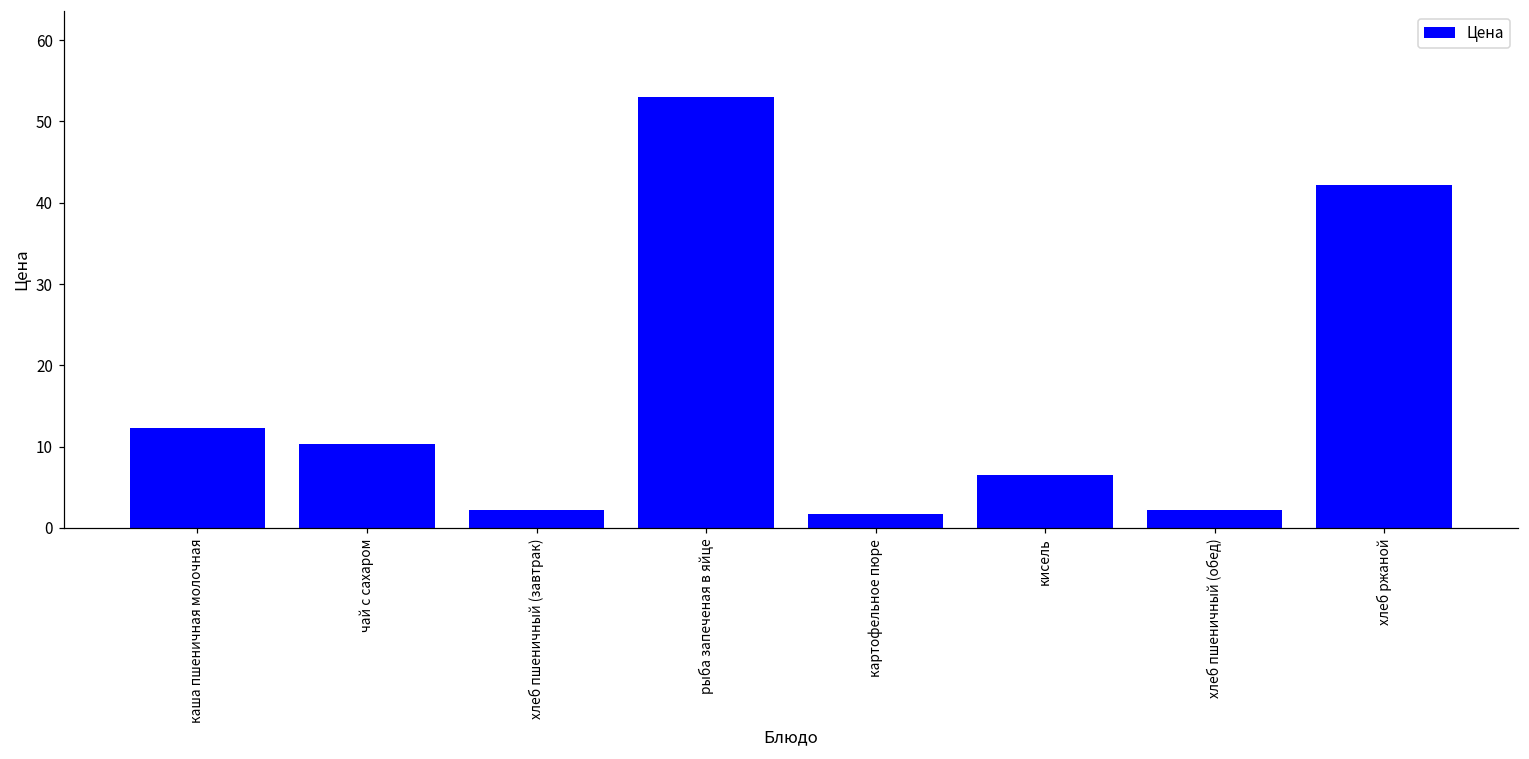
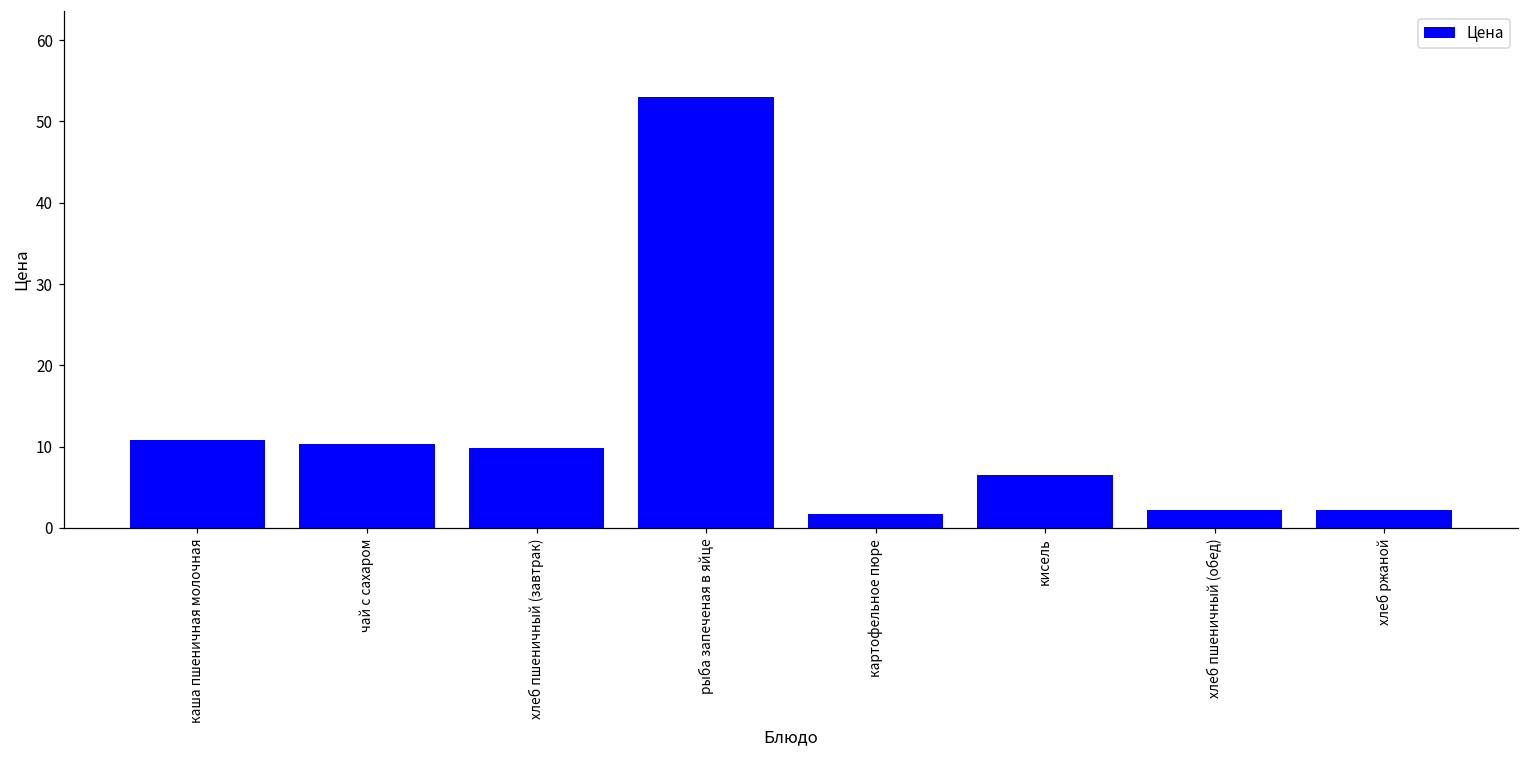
каша пшеничная молочная: 12 -> 11
хлеб пшеничный (завтрак): 2 -> 10
хлеб ржаной: 42 -> 2
